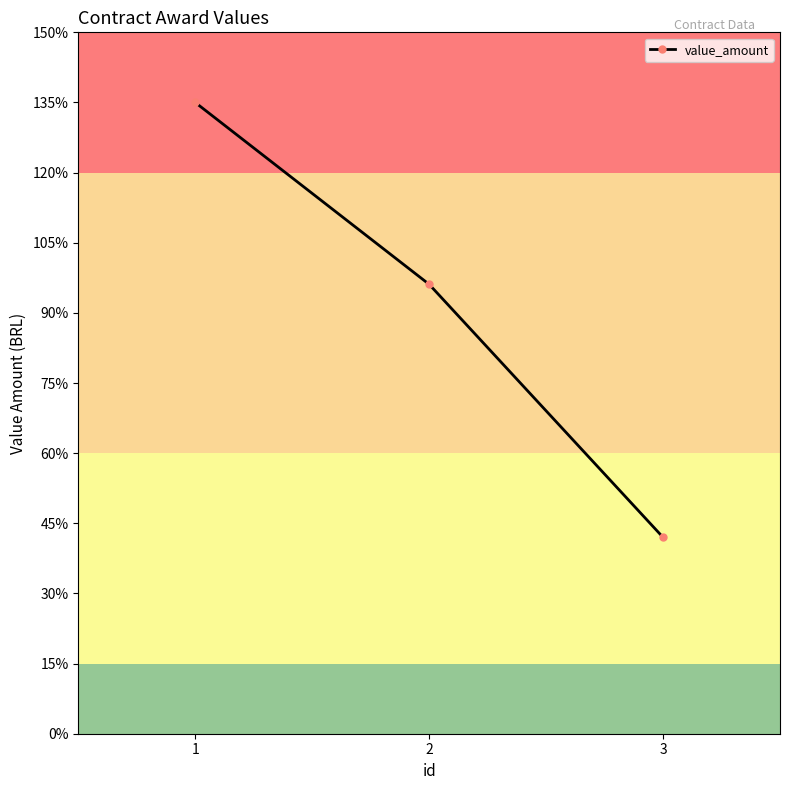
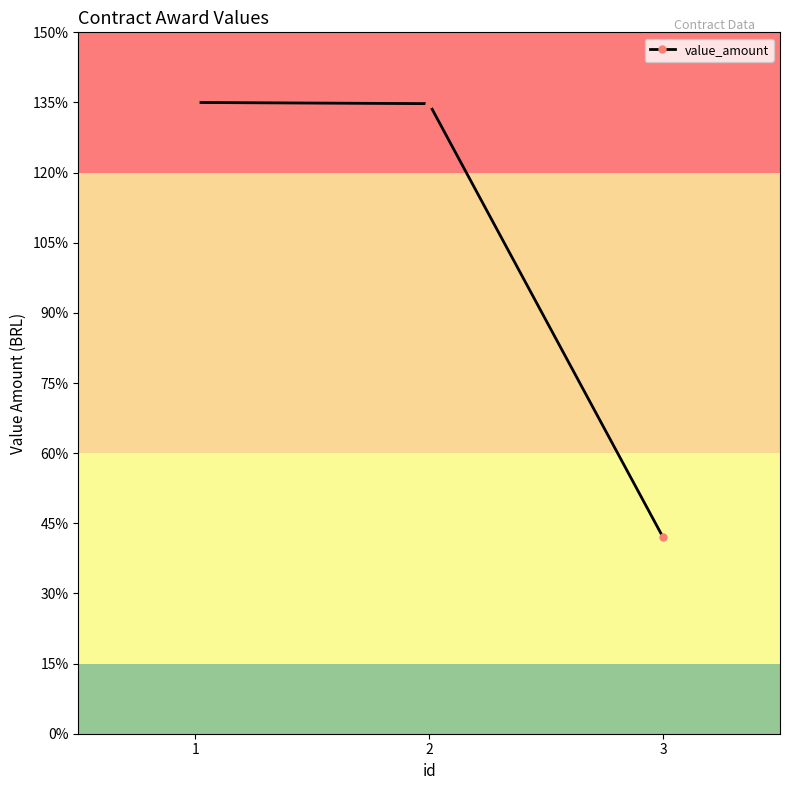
2: 96% -> 135%
